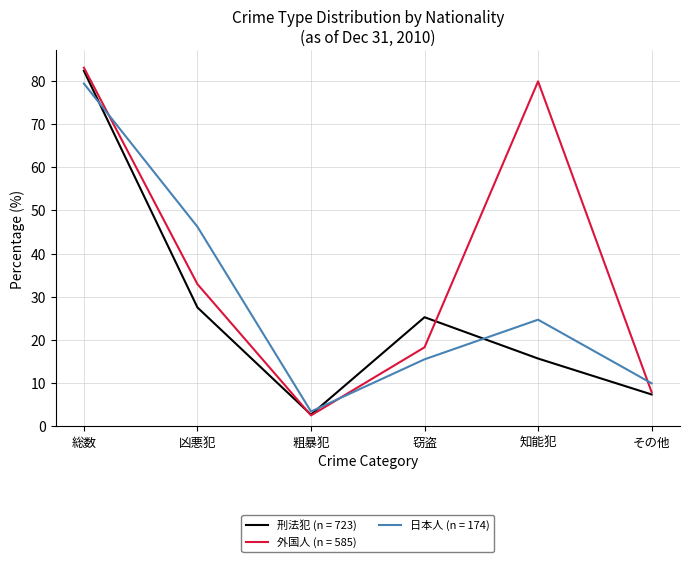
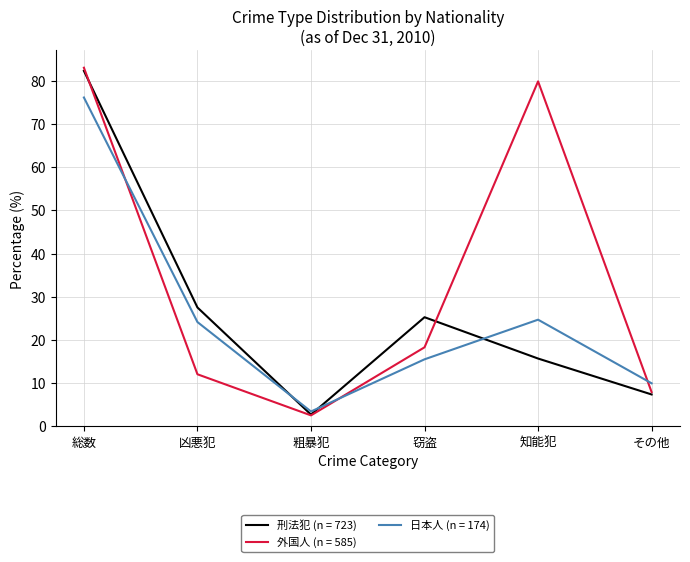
日本人 (n = 174), 総数: 79 -> 76
外国人 (n = 585), 凶悪犯: 33 -> 12
日本人 (n = 174), 凶悪犯: 46 -> 24
